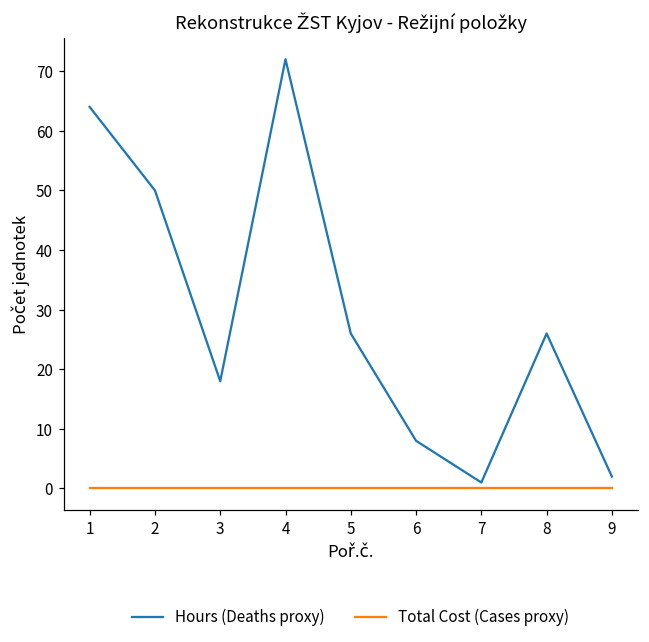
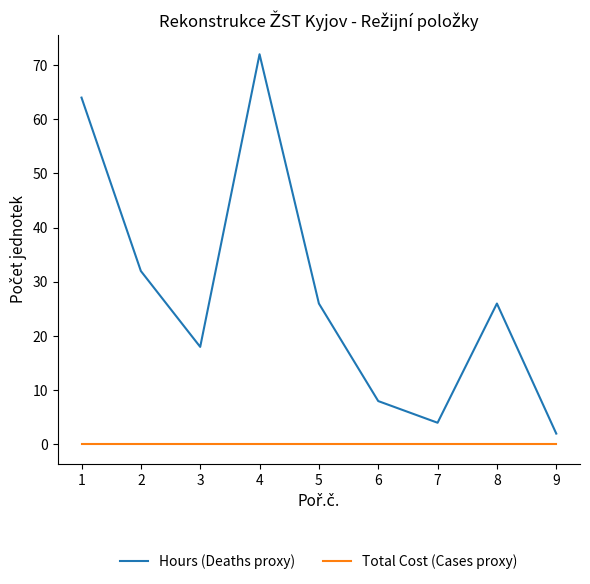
Hours (Deaths proxy), 2: 50 -> 32
Hours (Deaths proxy), 7: 1 -> 4
